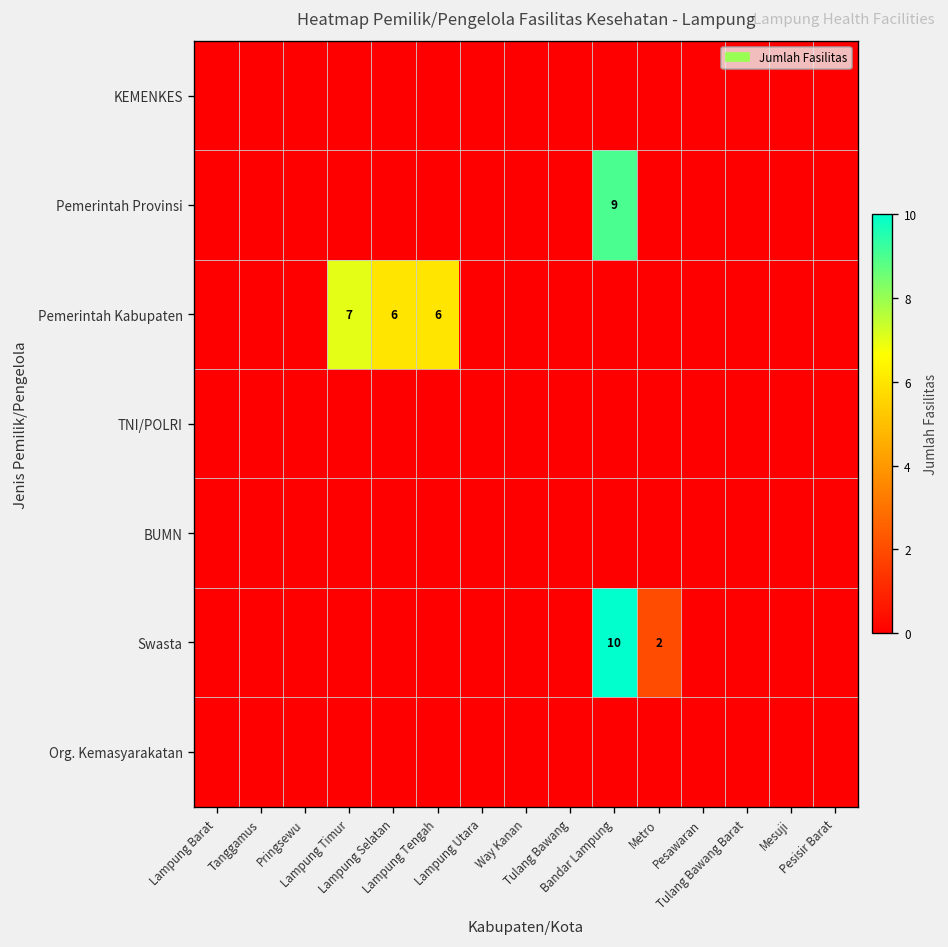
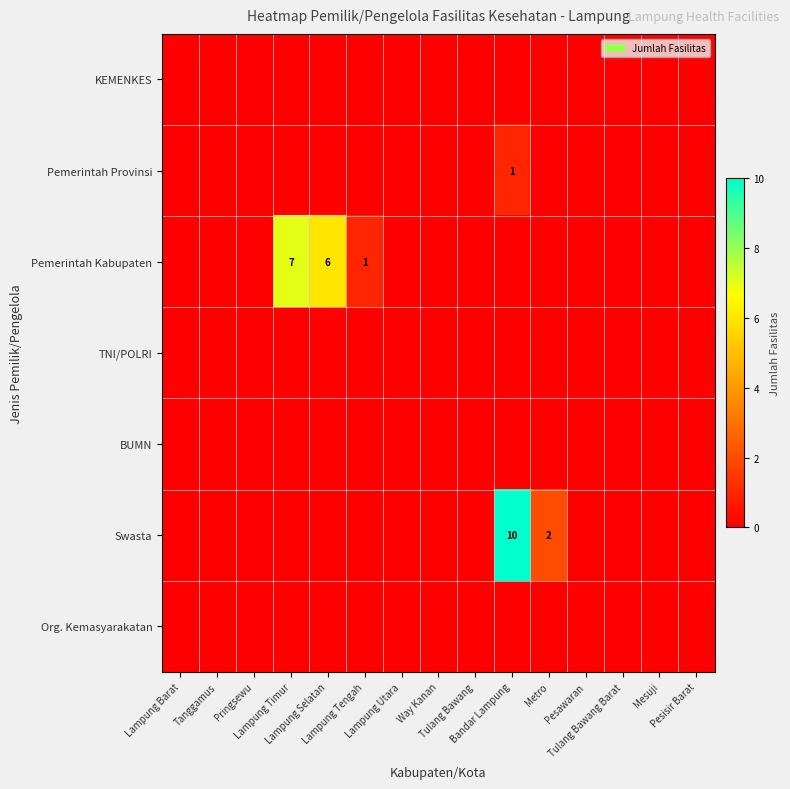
Pemerintah Provinsi, Bandar Lampung: 9 -> 1
Pemerintah Kabupaten, Lampung Tengah: 6 -> 1
